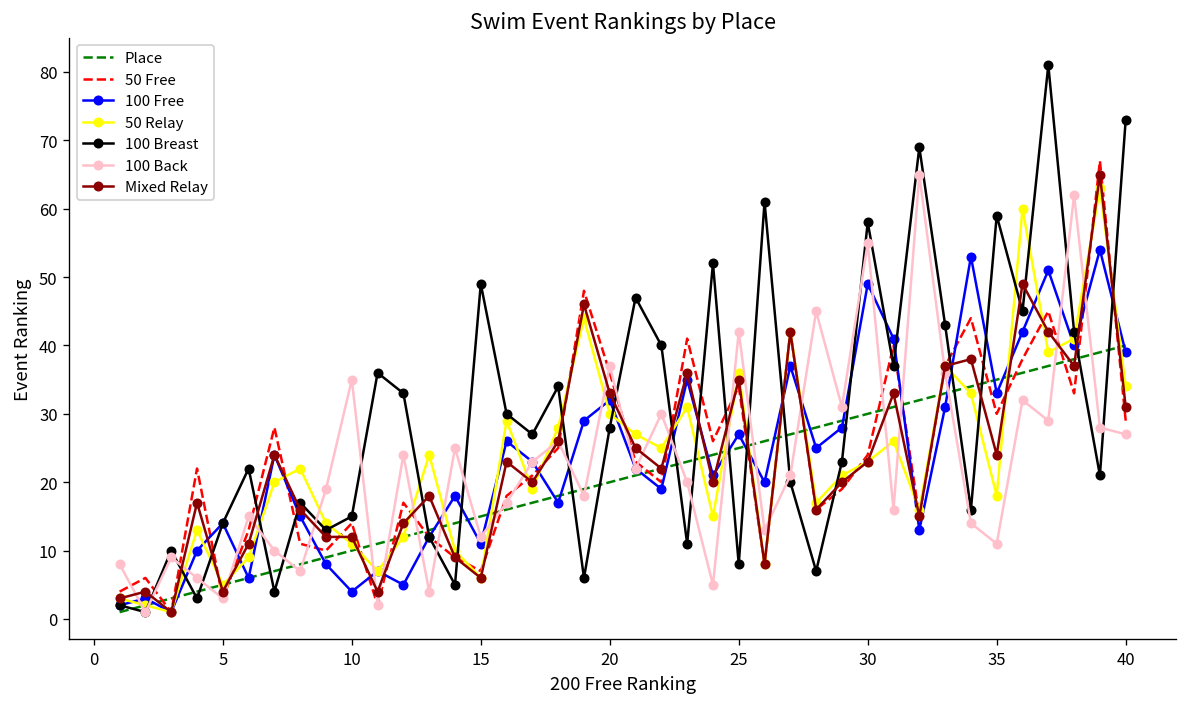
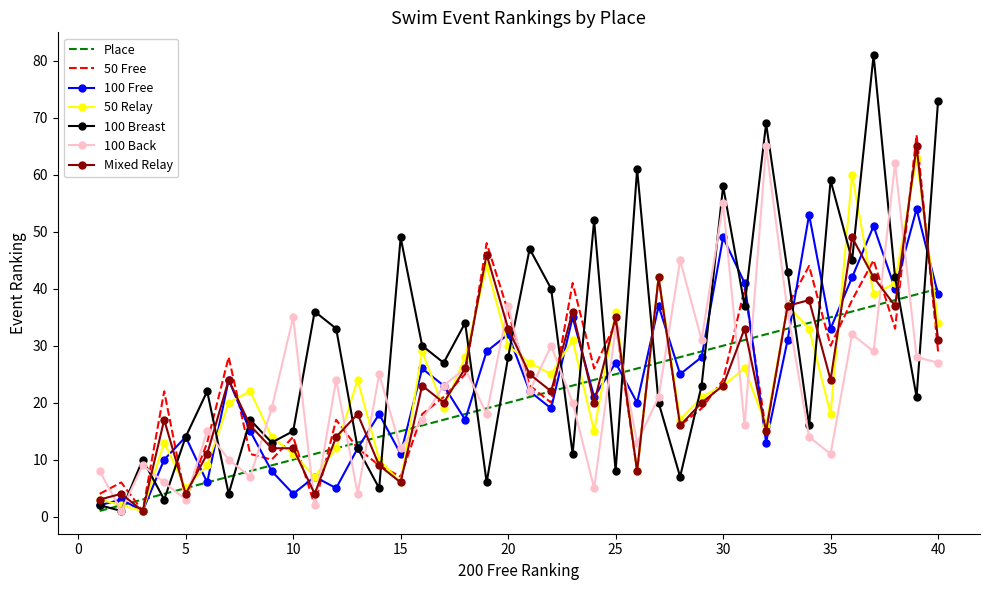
100 Back, 25: 42 -> 33
